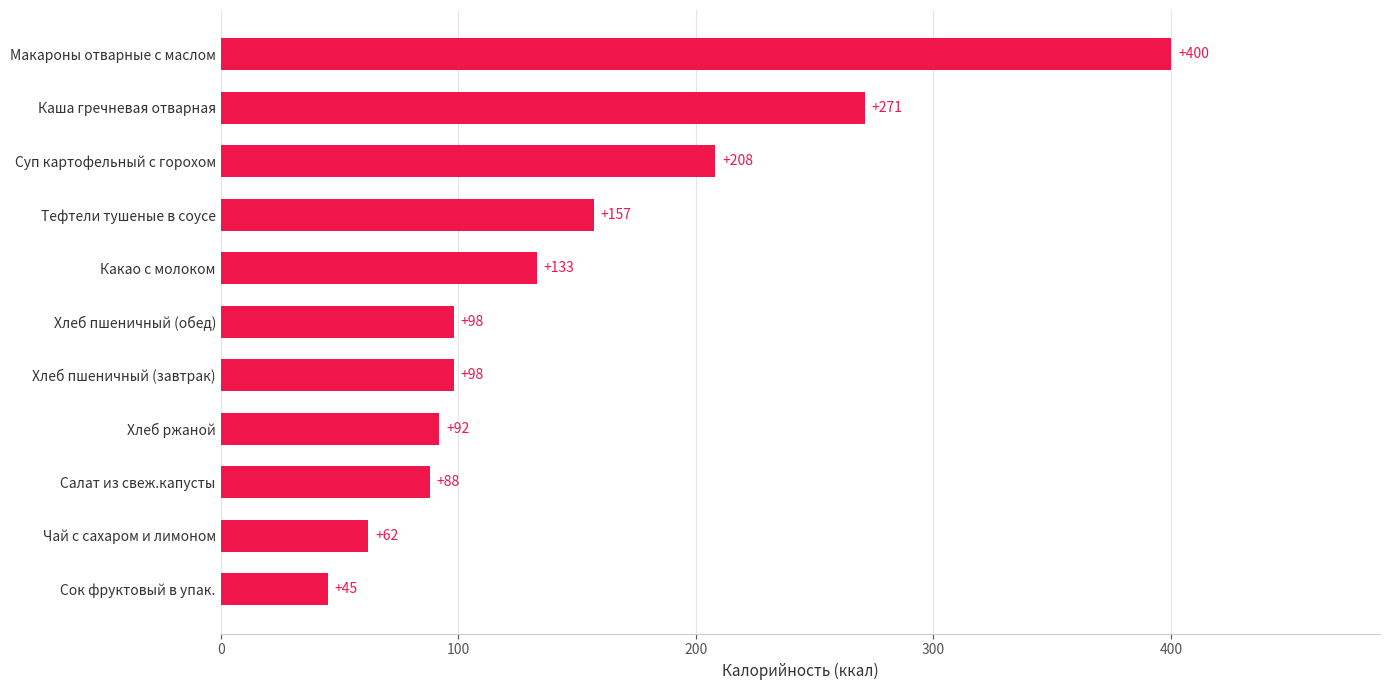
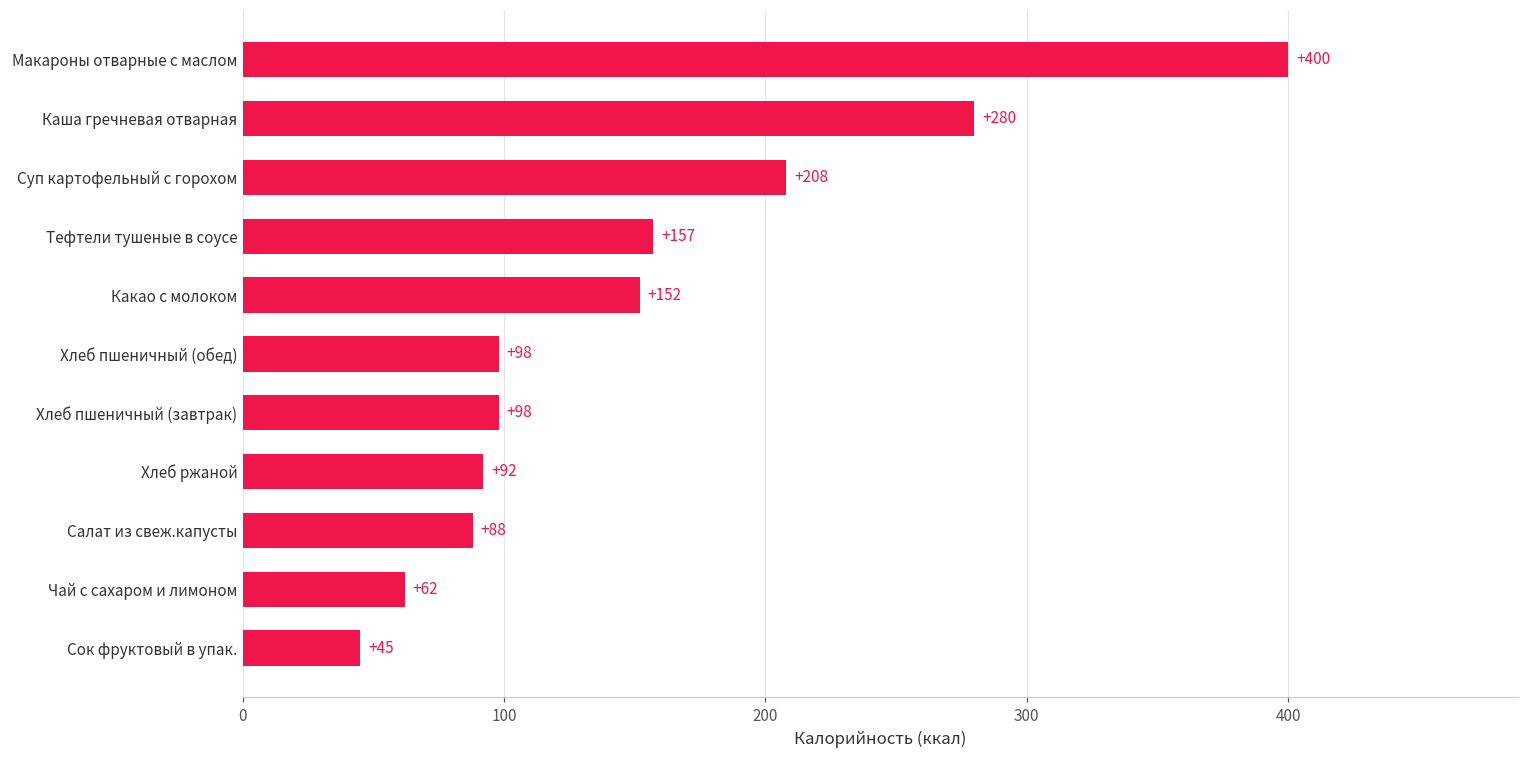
Каша гречневая отварная: +271 -> +280
Какао с молоком: +133 -> +152
